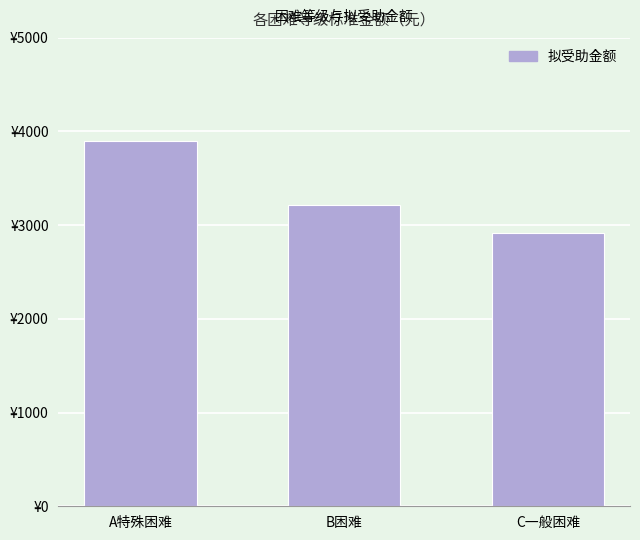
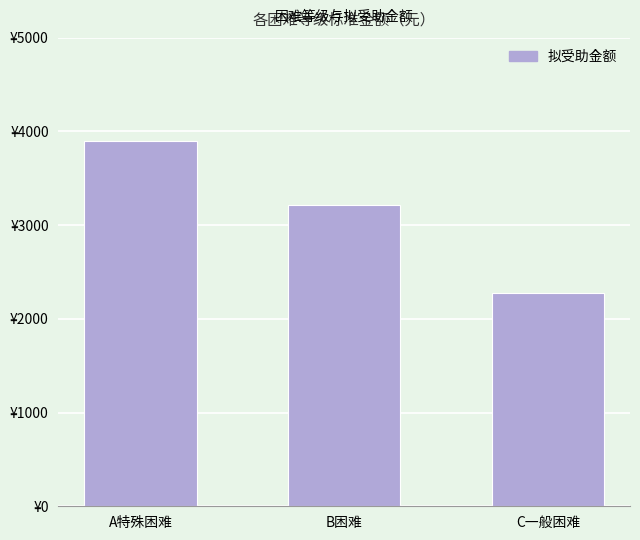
C一般困难: ¥2900 -> ¥2300
